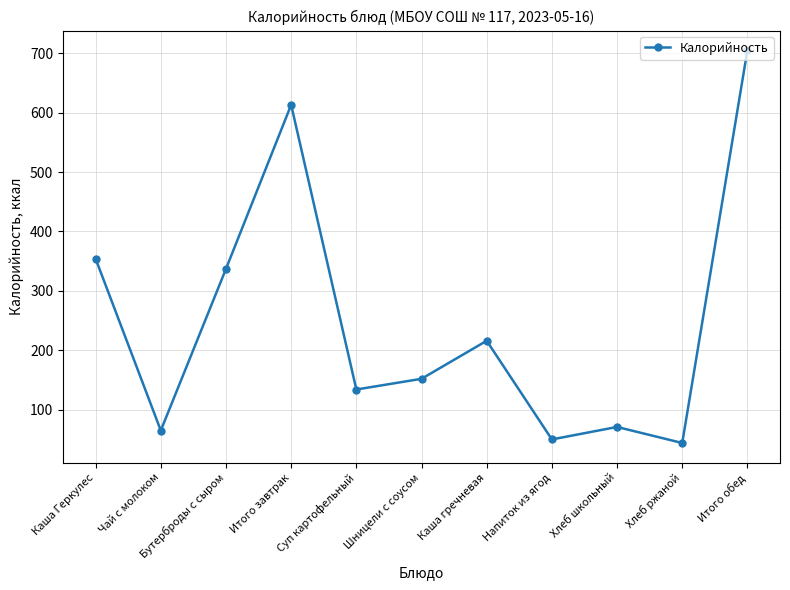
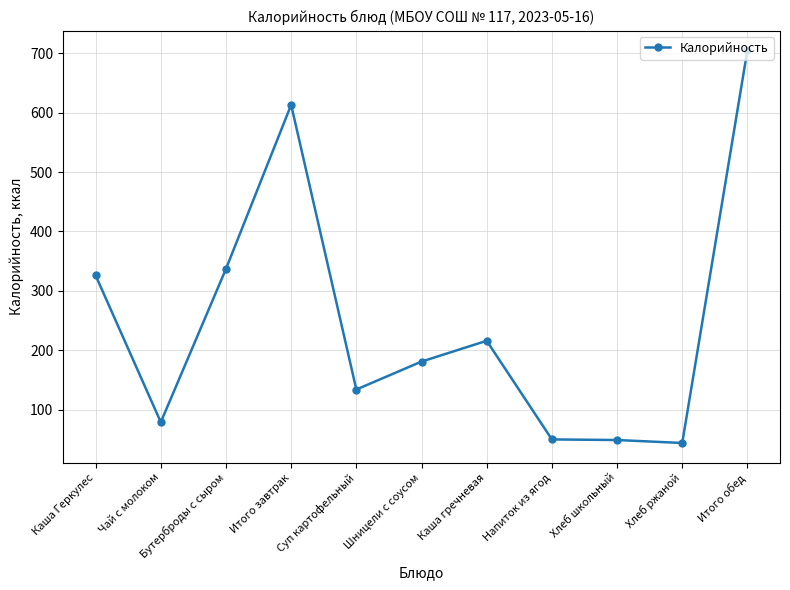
Каша Геркулес: 350 -> 330
Чай с молоком: 70 -> 80
Шницели с соусом: 150 -> 180
Хлеб школьный: 70 -> 50
